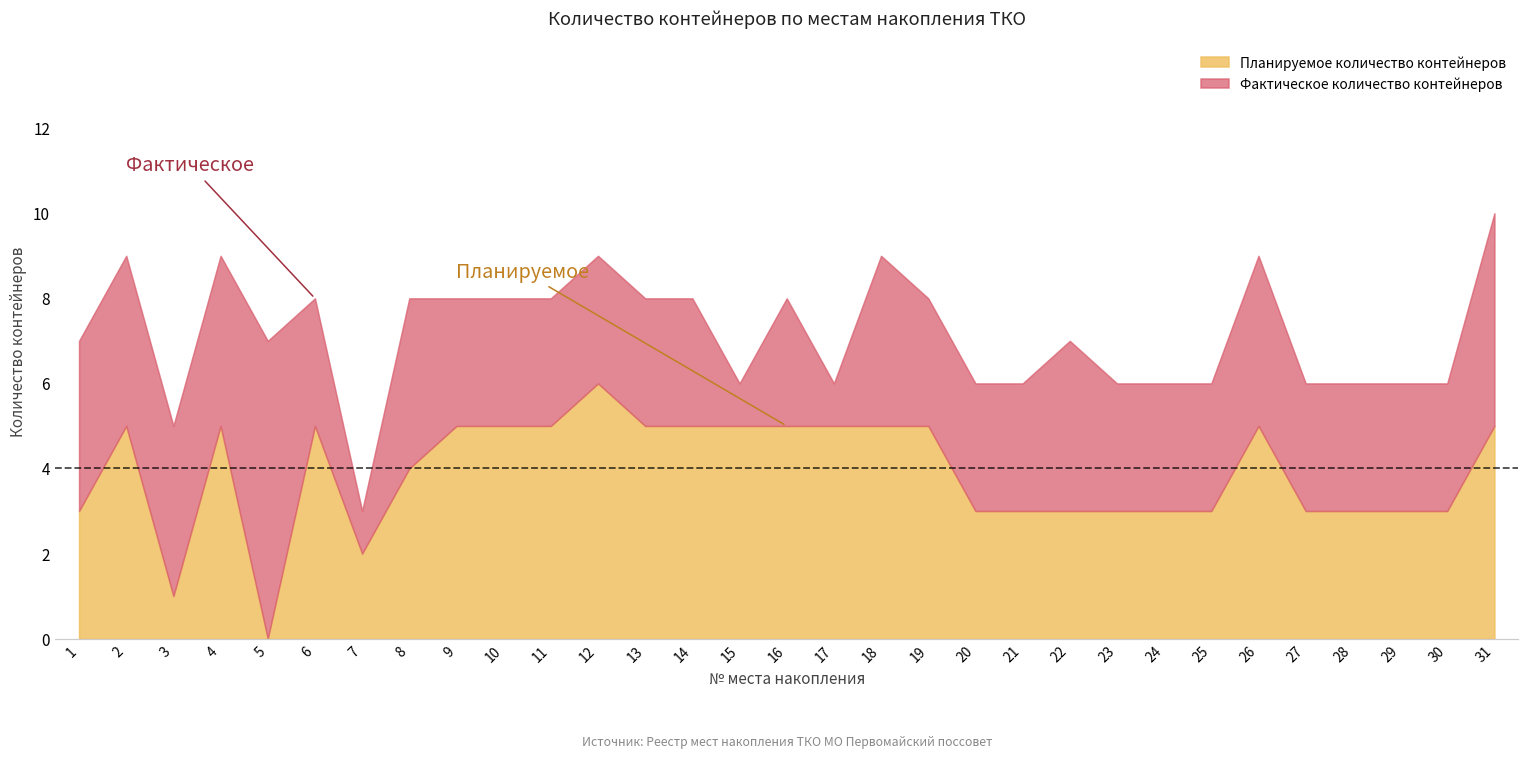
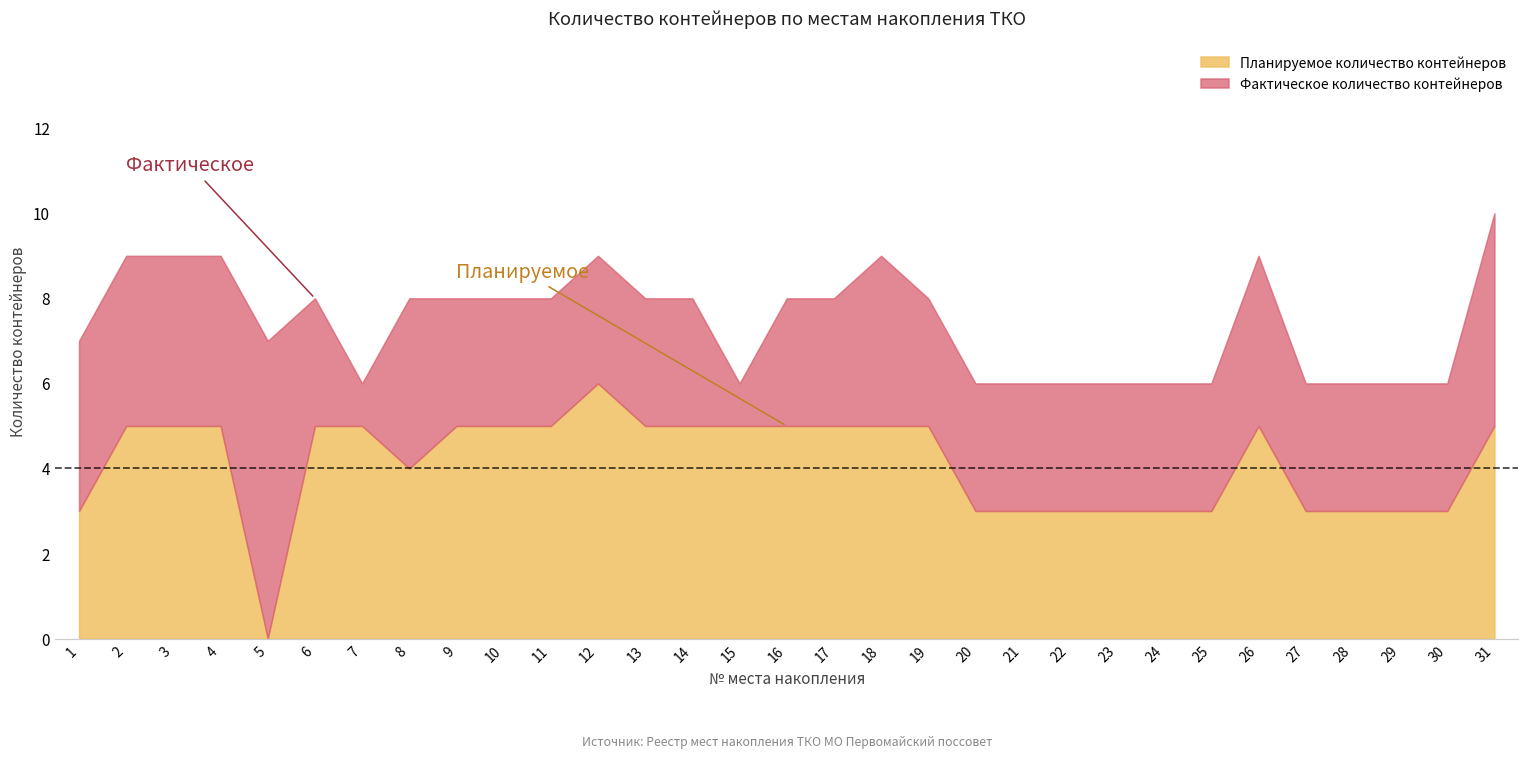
Планируемое количество контейнеров, 3: 1 -> 5
Планируемое количество контейнеров, 7: 2 -> 5
Фактическое количество контейнеров, 17: 1 -> 3
Фактическое количество контейнеров, 22: 4 -> 3
